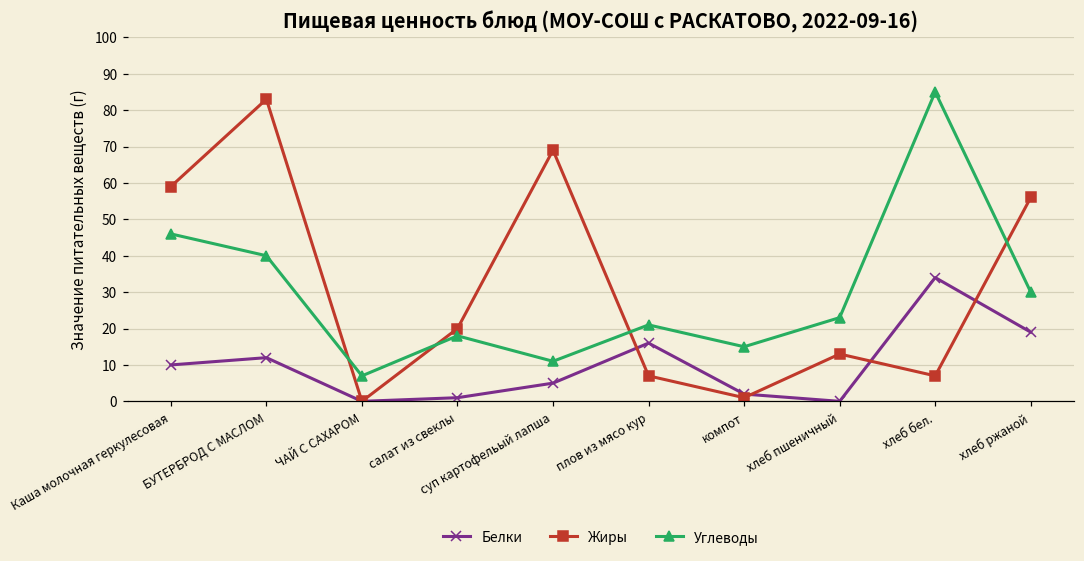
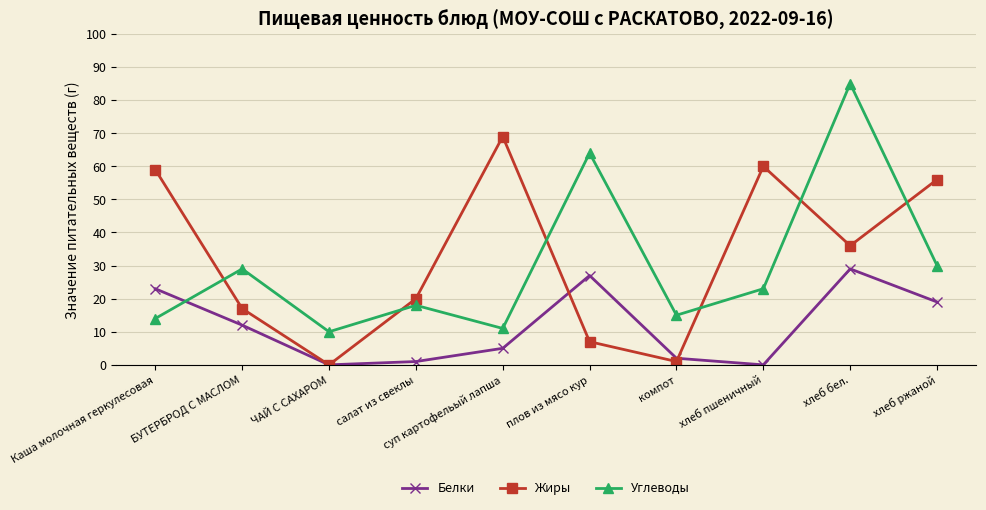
Белки, Каша молочная геркулесовая: 10 -> 23
Углеводы, Каша молочная геркулесовая: 46 -> 14
Жиры, БУТЕРБРОД С МАСЛОМ: 83 -> 17
Углеводы, БУТЕРБРОД С МАСЛОМ: 40 -> 29
Углеводы, ЧАЙ С САХАРОМ: 7 -> 10
Белки, плов из мясо кур: 16 -> 27
Углеводы, плов из мясо кур: 21 -> 64
Жиры, хлеб пшеничный: 13 -> 60
Белки, хлеб бел.: 34 -> 29
Жиры, хлеб бел.: 7 -> 36
